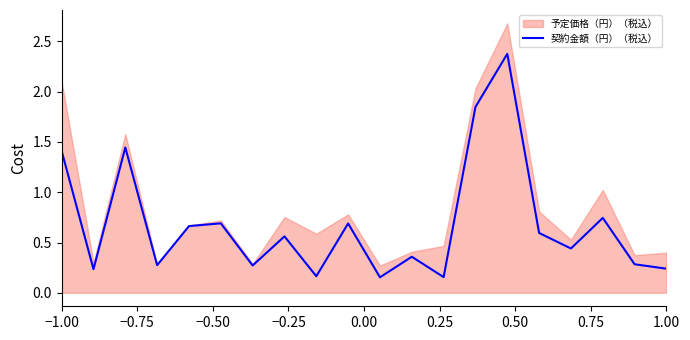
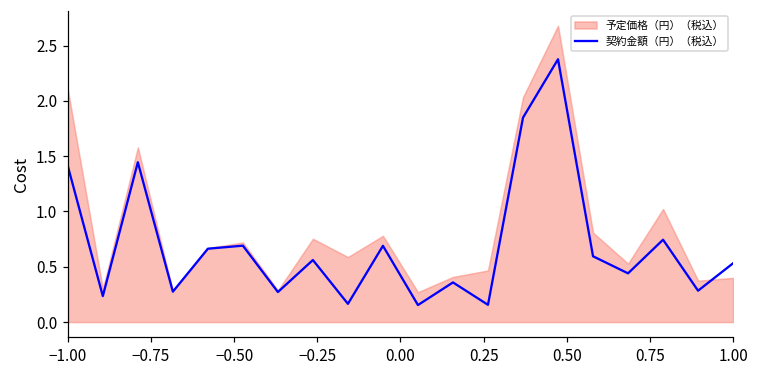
契約金額（円）（税込）, 1.00: 0.24 -> 0.53
